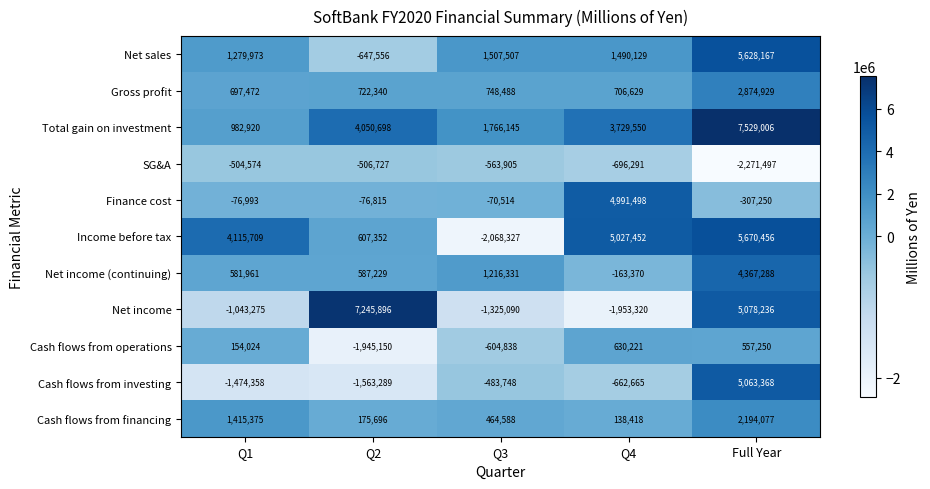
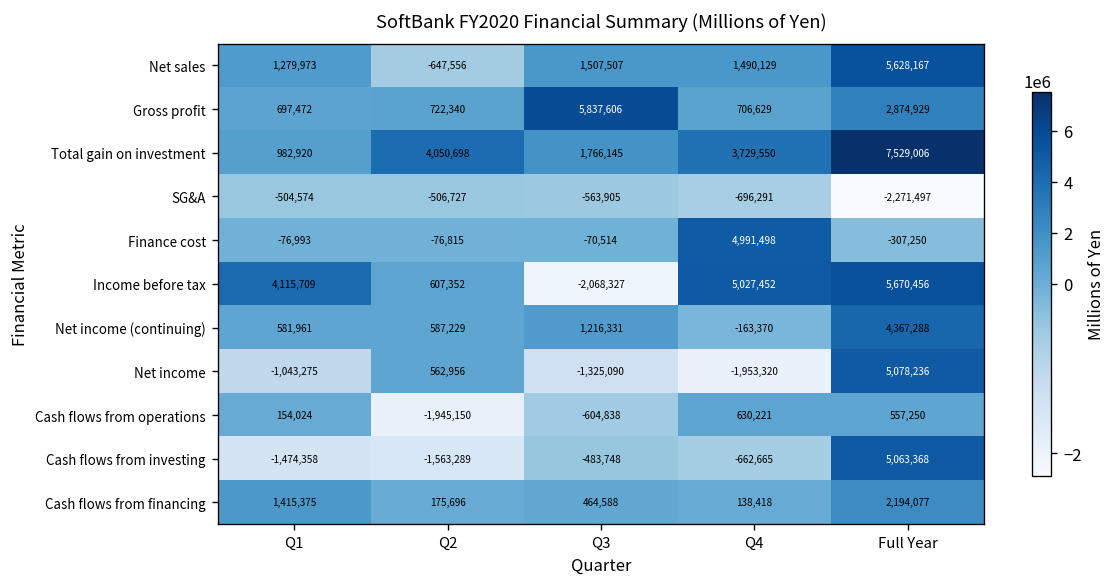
Gross profit, Q3: 748,488 -> 5,837,606
Net income, Q2: 7,245,896 -> 562,956
